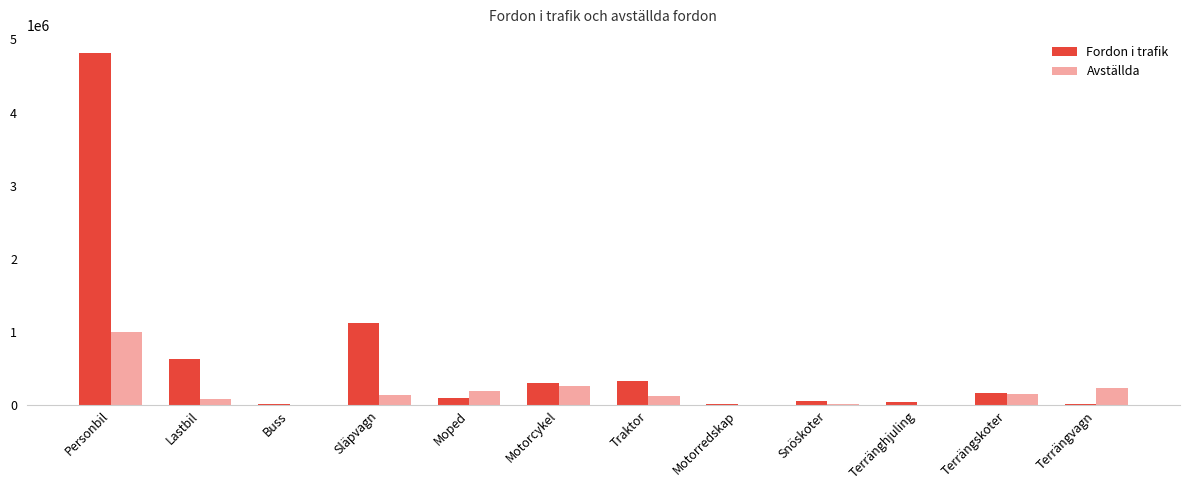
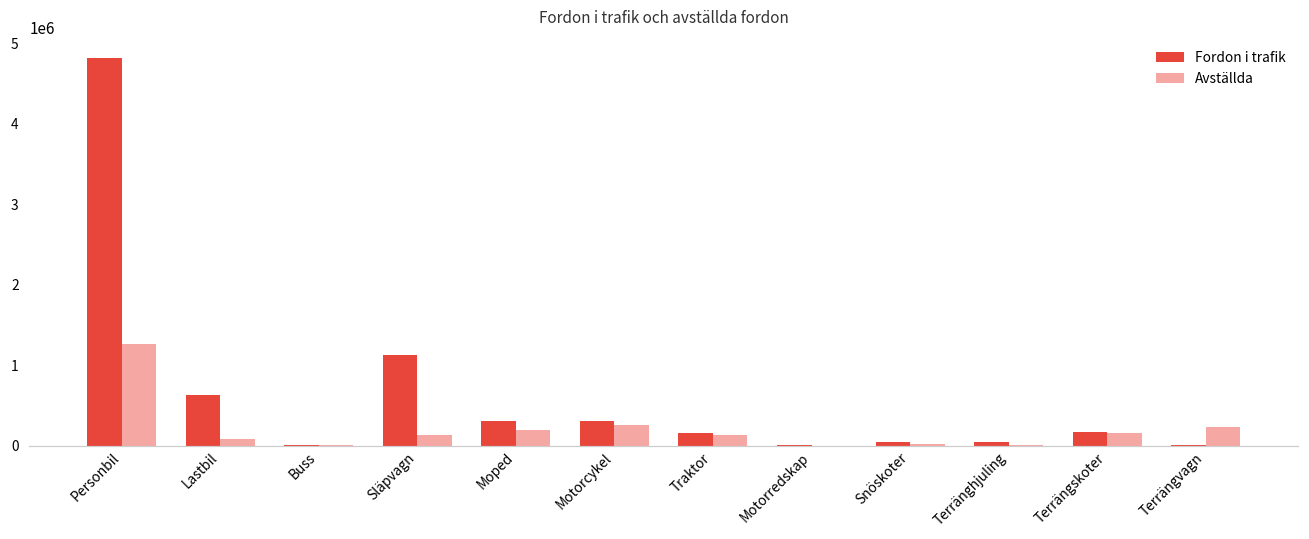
Avställda, Personbil: 1000000 -> 1300000
Fordon i trafik, Moped: 100000 -> 300000
Fordon i trafik, Traktor: 300000 -> 200000
